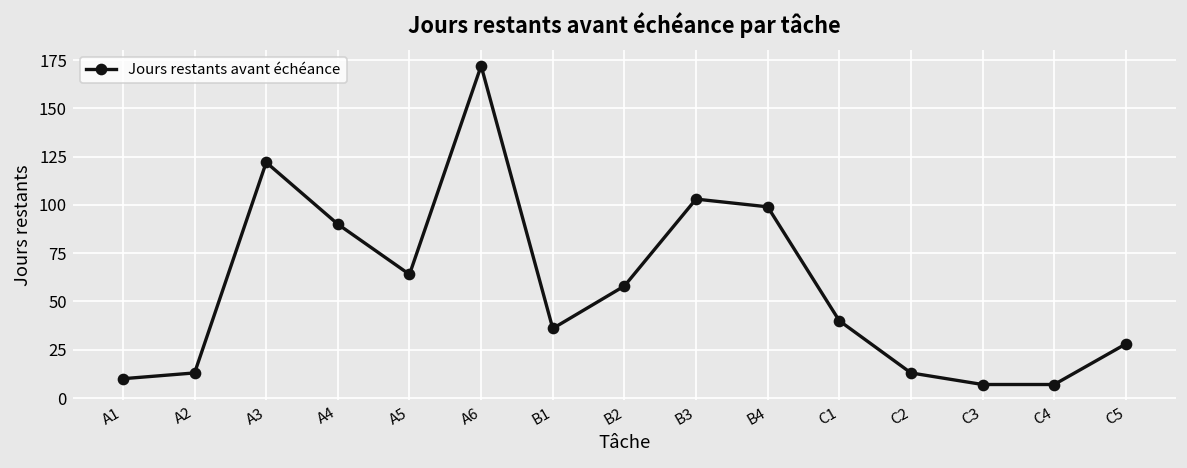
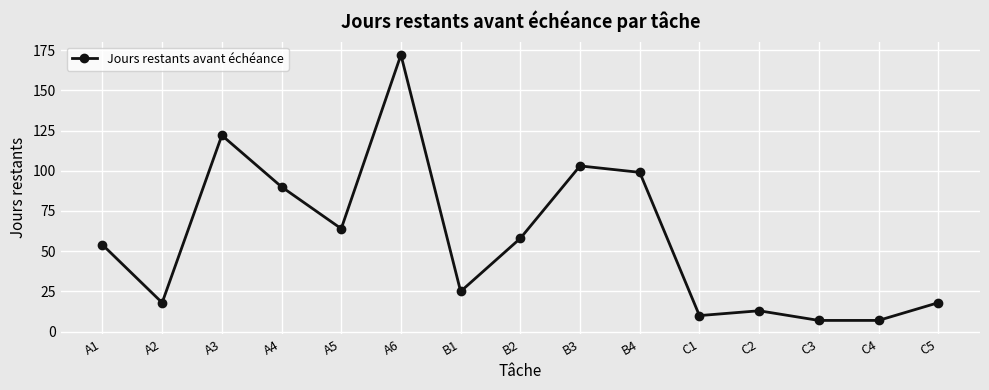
A1: 10 -> 54
A2: 13 -> 18
B1: 36 -> 25
C1: 40 -> 10
C5: 28 -> 18
